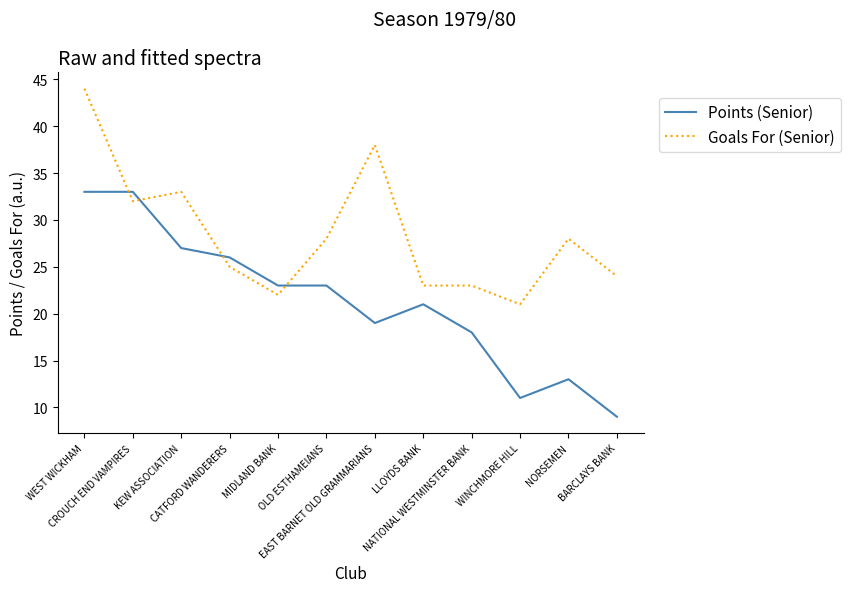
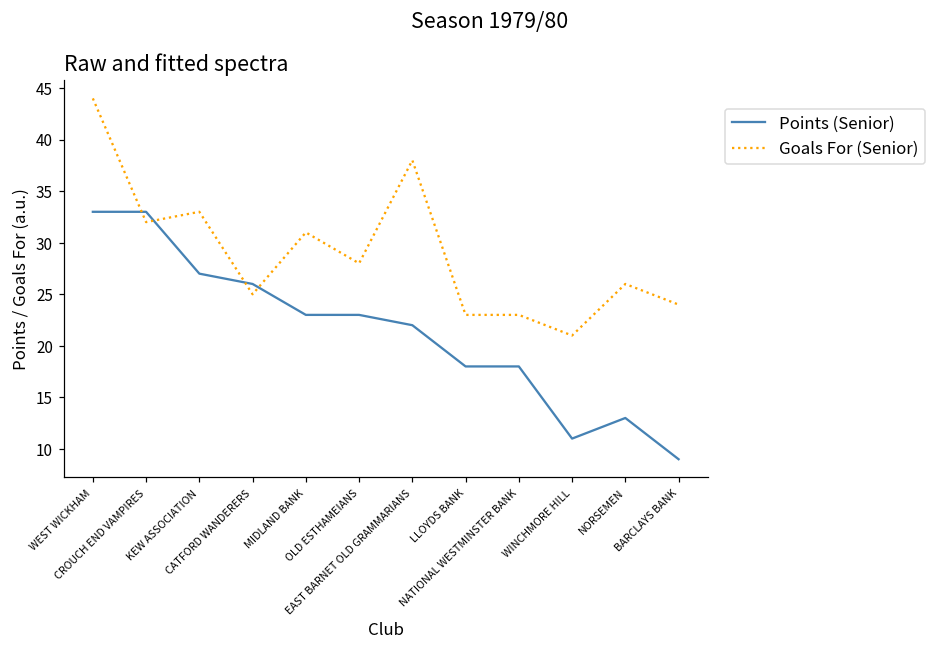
Goals For (Senior), MIDLAND BANK: 22 -> 31
Points (Senior), EAST BARNET OLD GRAMMARIANS: 19 -> 22
Points (Senior), LLOYDS BANK: 21 -> 18
Goals For (Senior), NORSEMEN: 28 -> 26
